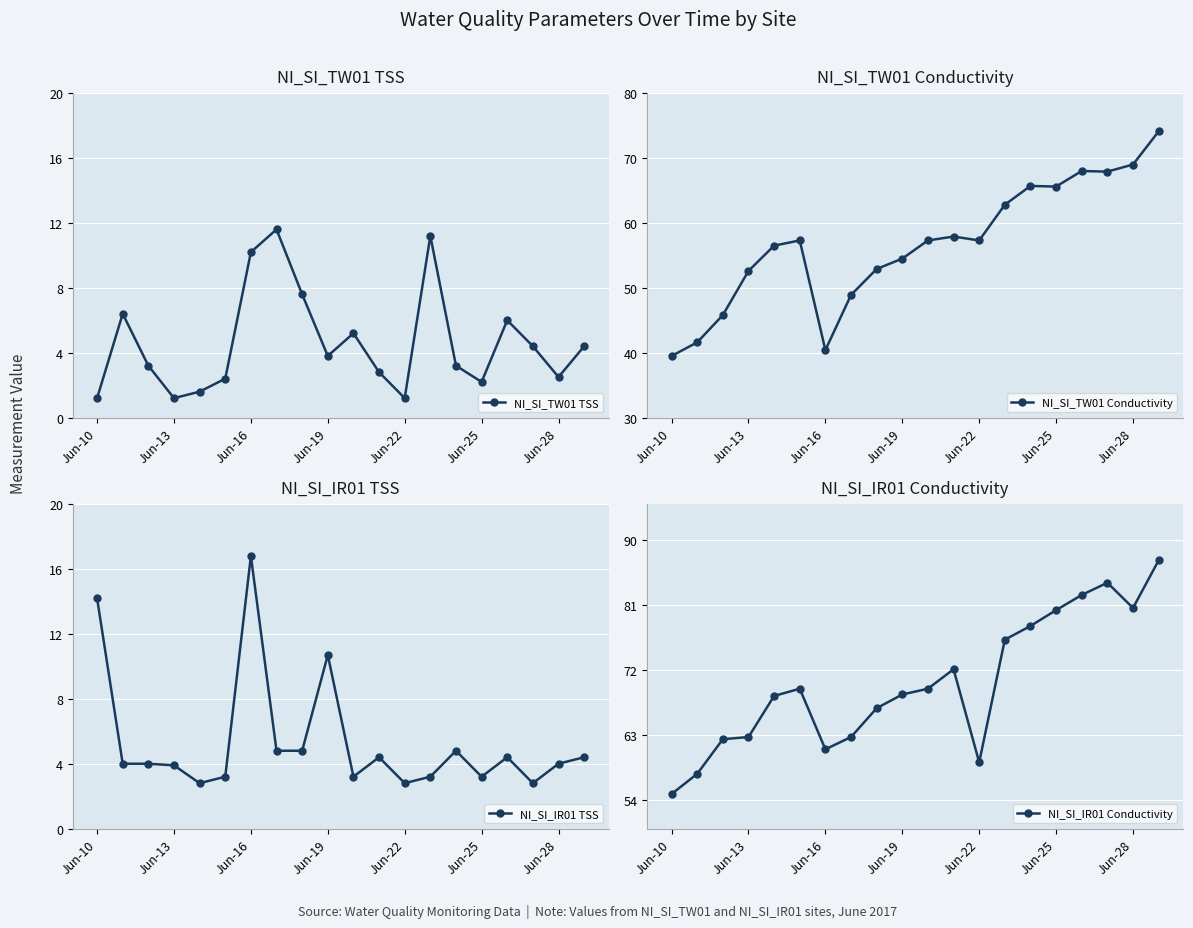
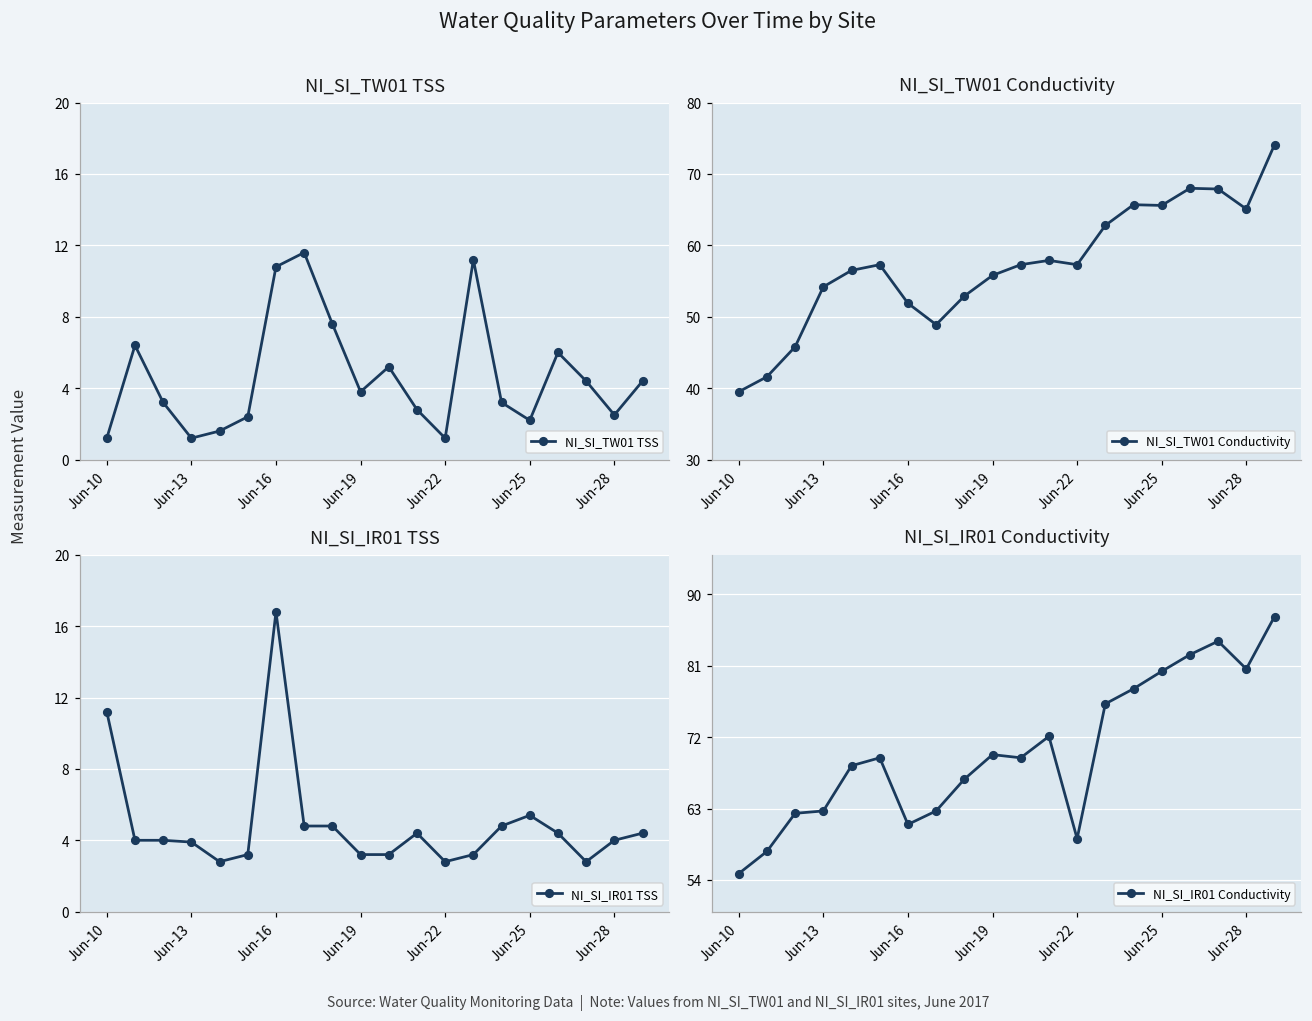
NI_SI_TW01 TSS, Jun-16: 10.2 -> 10.8
NI_SI_TW01 Conductivity, Jun-13: 53 -> 54
NI_SI_TW01 Conductivity, Jun-16: 40 -> 52
NI_SI_TW01 Conductivity, Jun-19: 55 -> 56
NI_SI_TW01 Conductivity, Jun-28: 69 -> 65
NI_SI_IR01 TSS, Jun-10: 14.2 -> 11.2
NI_SI_IR01 TSS, Jun-19: 10.7 -> 3.2
NI_SI_IR01 TSS, Jun-25: 3.2 -> 5.4
NI_SI_IR01 Conductivity, Jun-19: 69 -> 70
